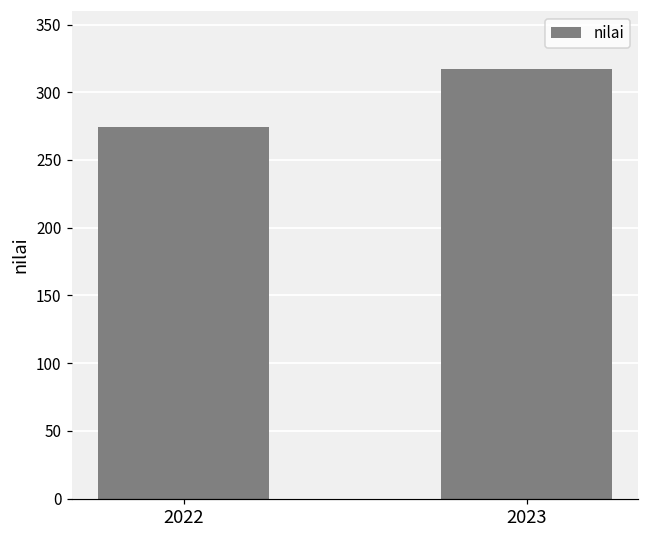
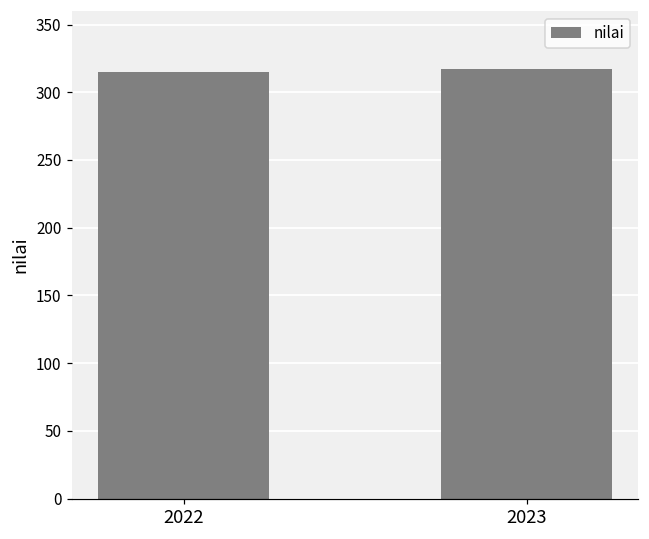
2022: 274 -> 315
